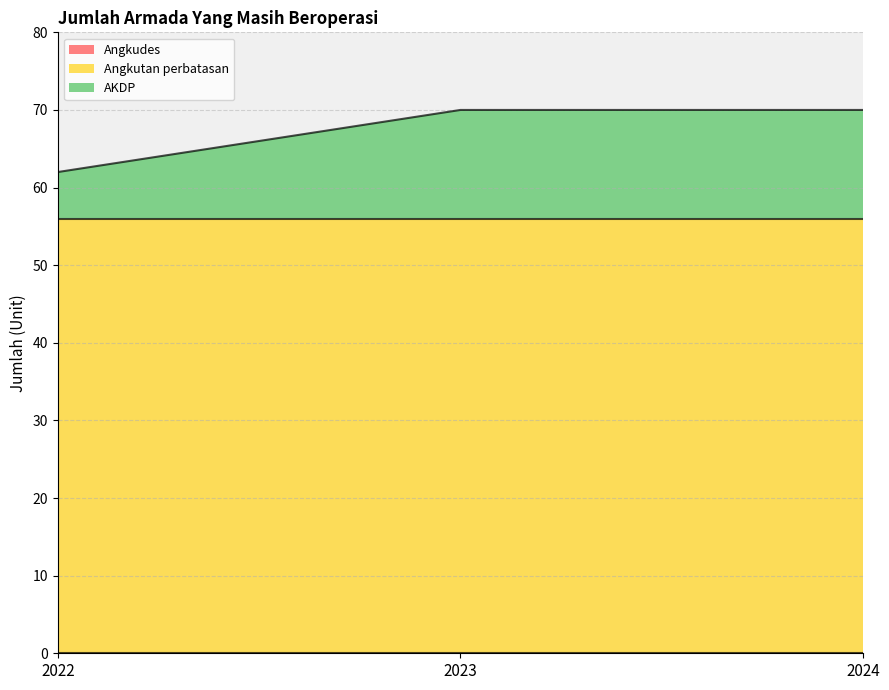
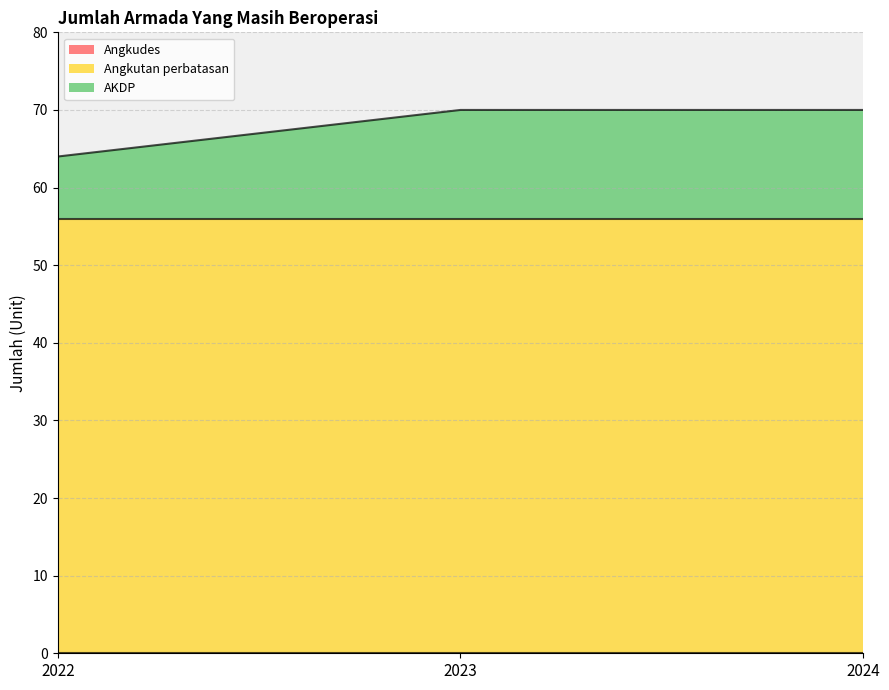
AKDP, 2022: 6 -> 8
